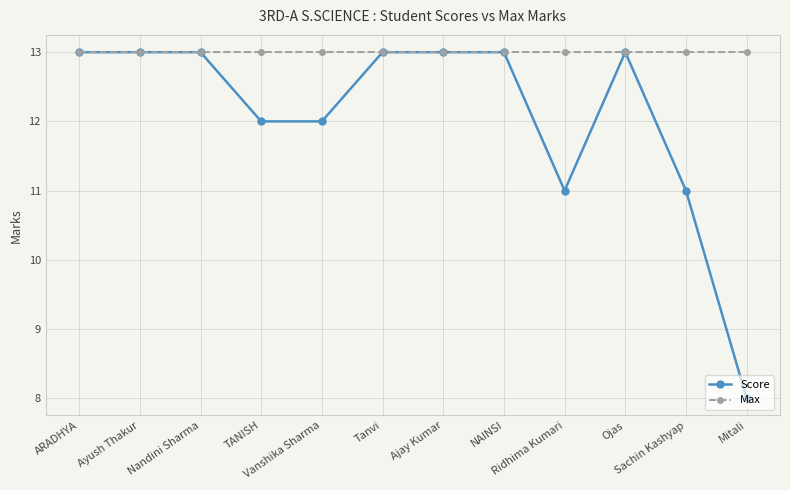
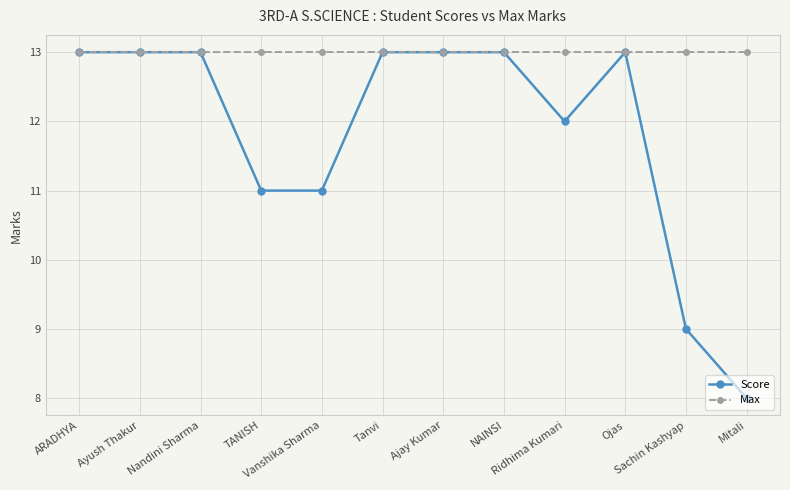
Score, TANISH: 12 -> 11
Score, Vanshika Sharma: 12 -> 11
Score, Ridhima Kumari: 11 -> 12
Score, Sachin Kashyap: 11 -> 9
